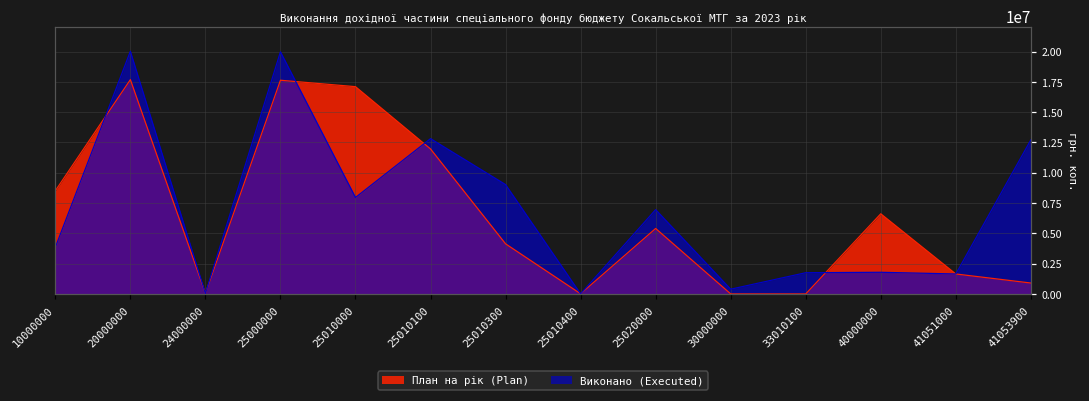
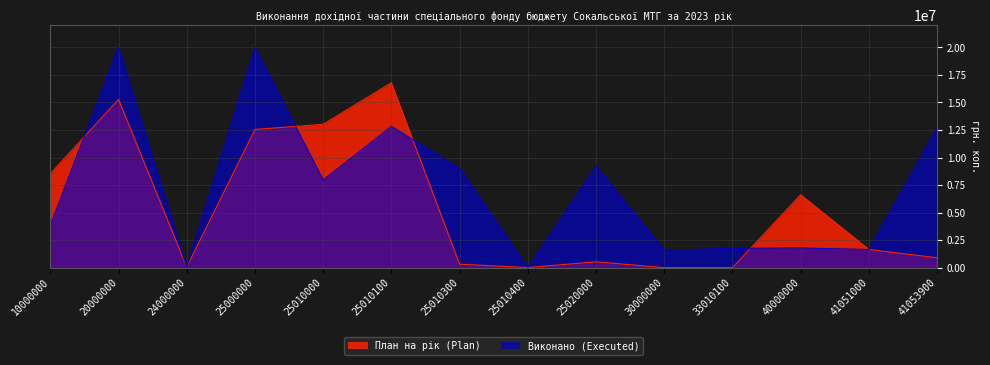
План на рік (Plan), 20000000: 17700000 -> 15300000
План на рік (Plan), 25000000: 17600000 -> 12500000
План на рік (Plan), 25010000: 17100000 -> 13000000
План на рік (Plan), 25010100: 12000000 -> 16800000
План на рік (Plan), 25010300: 4100000 -> 300000
План на рік (Plan), 25020000: 5400000 -> 500000
Виконано (Executed), 25020000: 7000000 -> 9200000
Виконано (Executed), 30000000: 400000 -> 1600000
